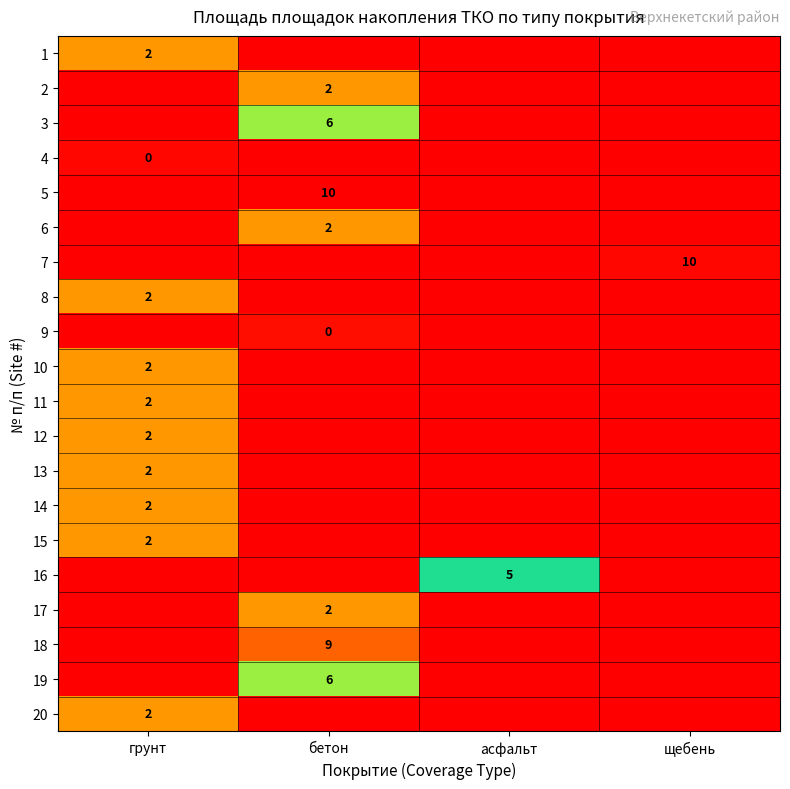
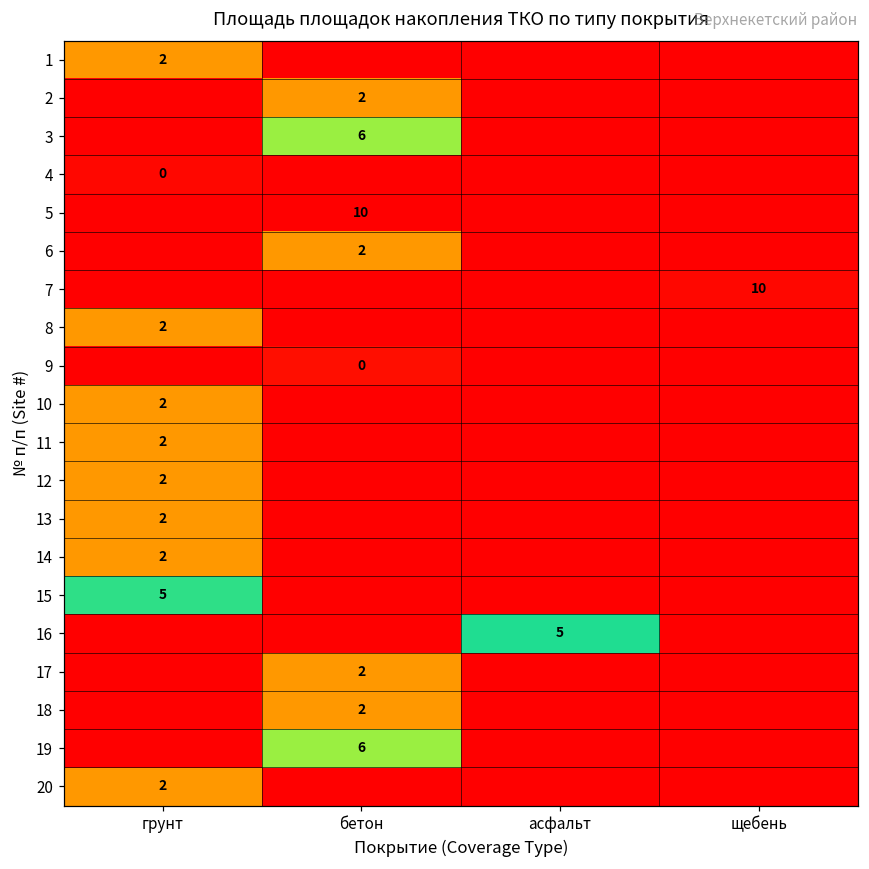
15, грунт: 2 -> 5
18, бетон: 9 -> 2
